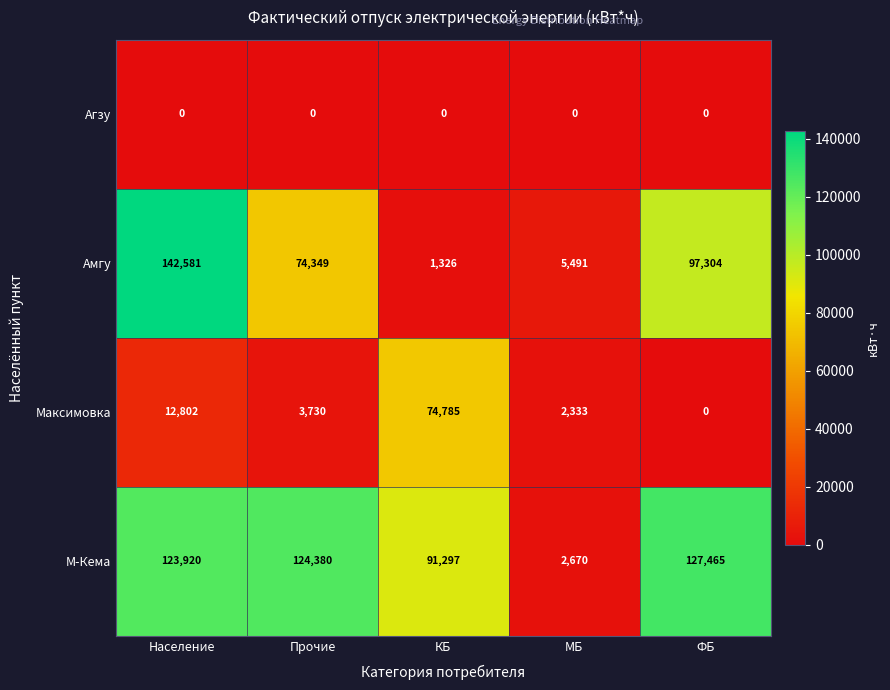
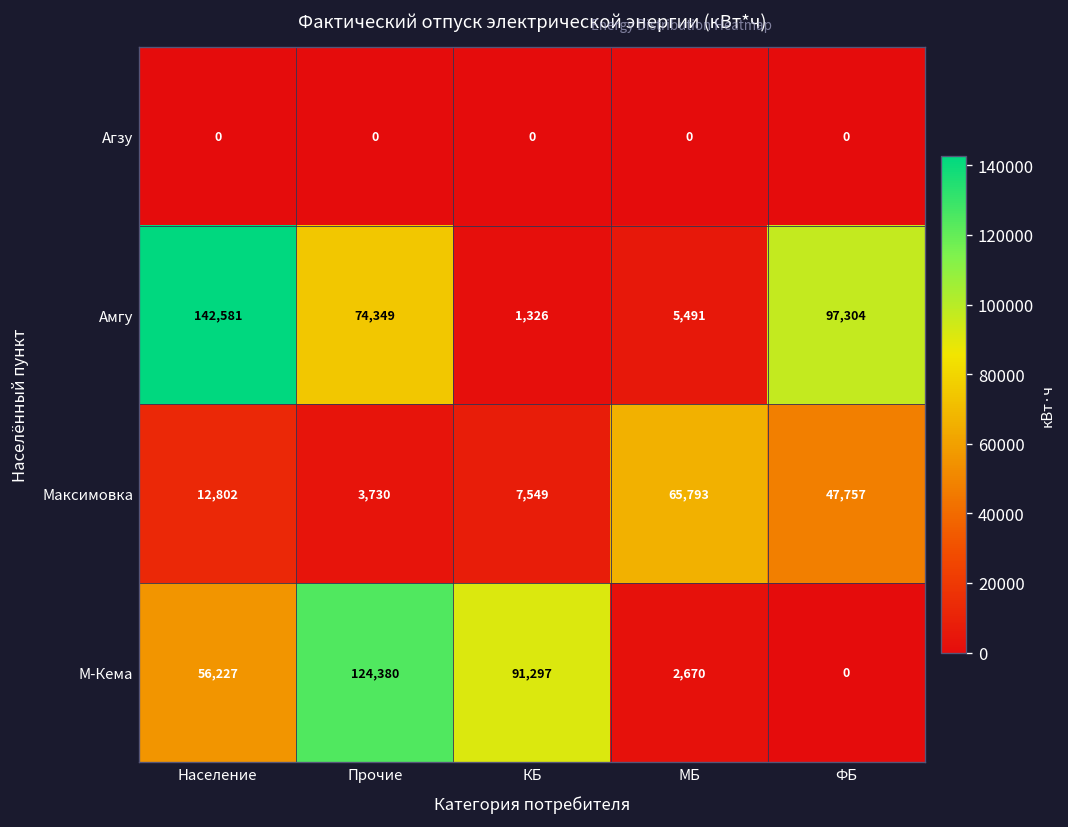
Максимовка, КБ: 74,785 -> 7,549
Максимовка, МБ: 2,333 -> 65,793
Максимовка, ФБ: 0 -> 47,757
М-Кема, Население: 123,920 -> 56,227
М-Кема, ФБ: 127,465 -> 0
